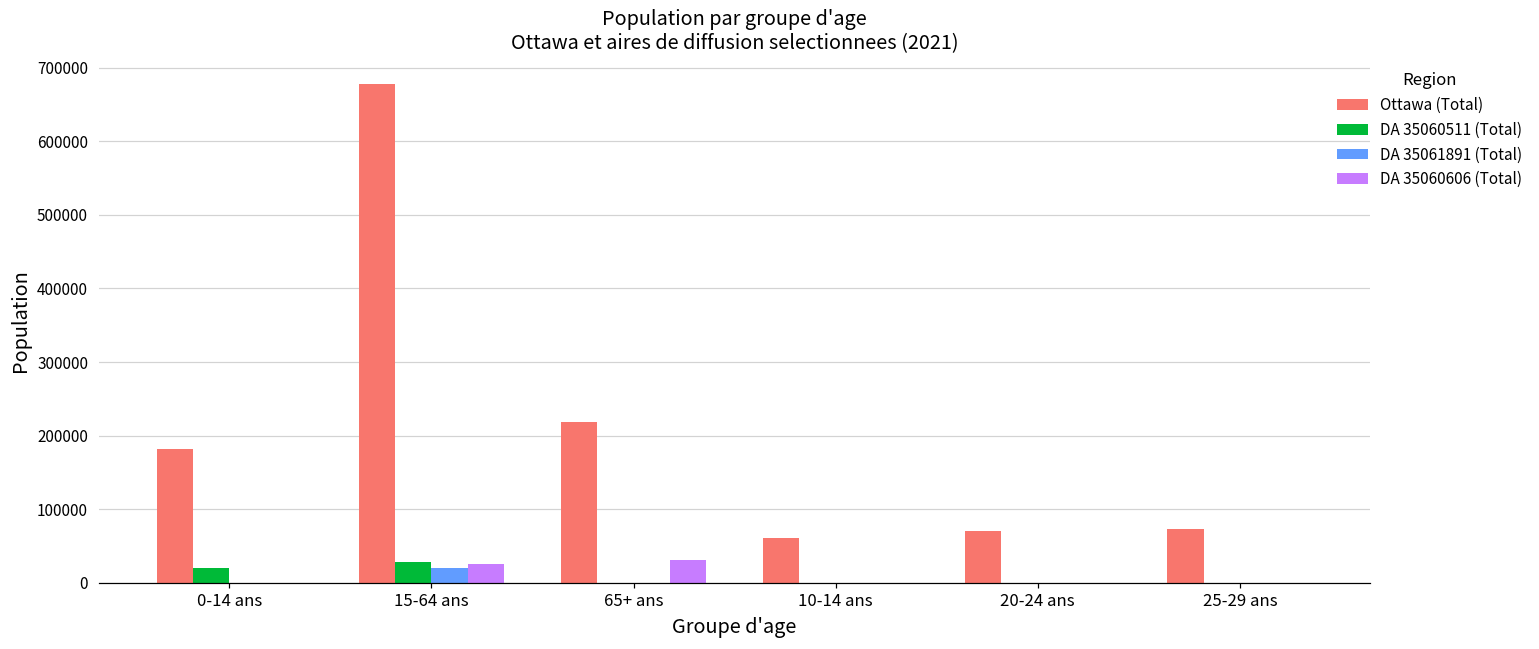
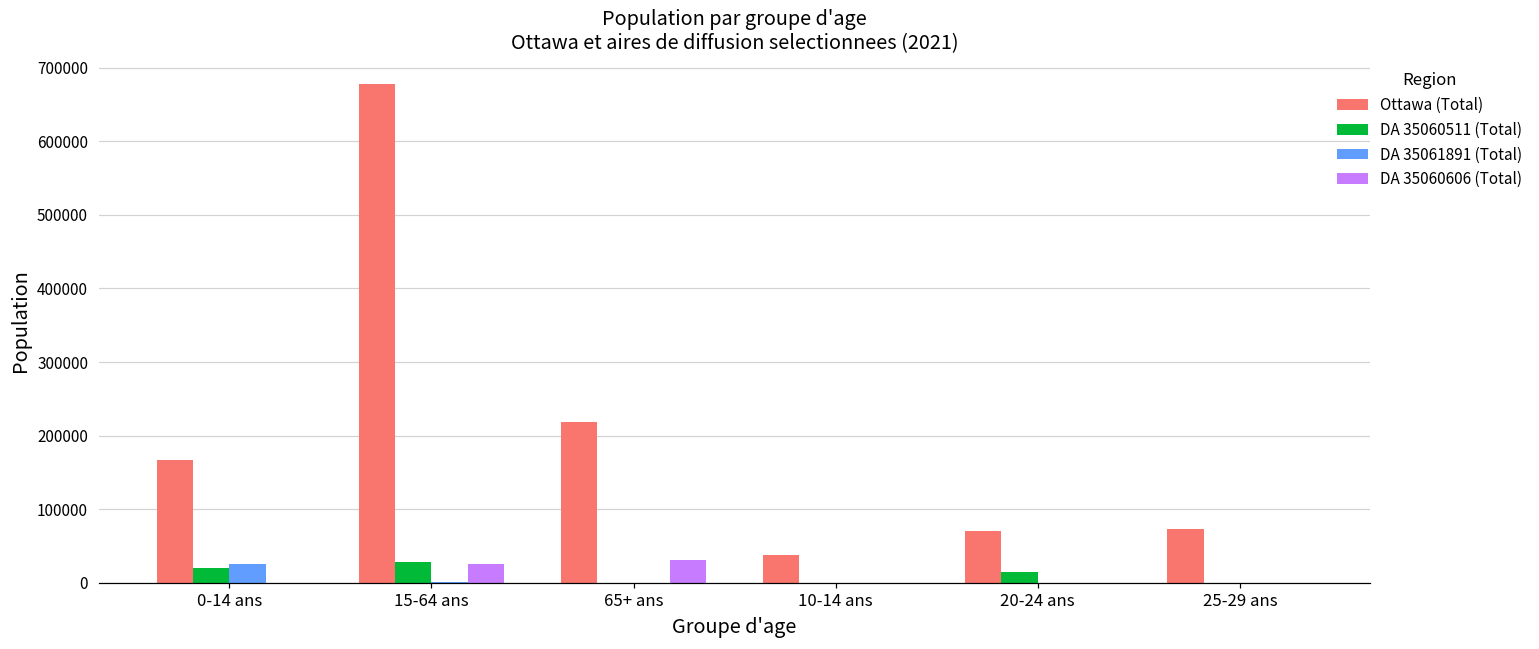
Ottawa (Total), 0-14 ans: 180000 -> 170000
DA 35061891 (Total), 0-14 ans: 0 -> 30000
DA 35061891 (Total), 15-64 ans: 20000 -> 0
Ottawa (Total), 10-14 ans: 60000 -> 40000
DA 35060511 (Total), 20-24 ans: 0 -> 10000
